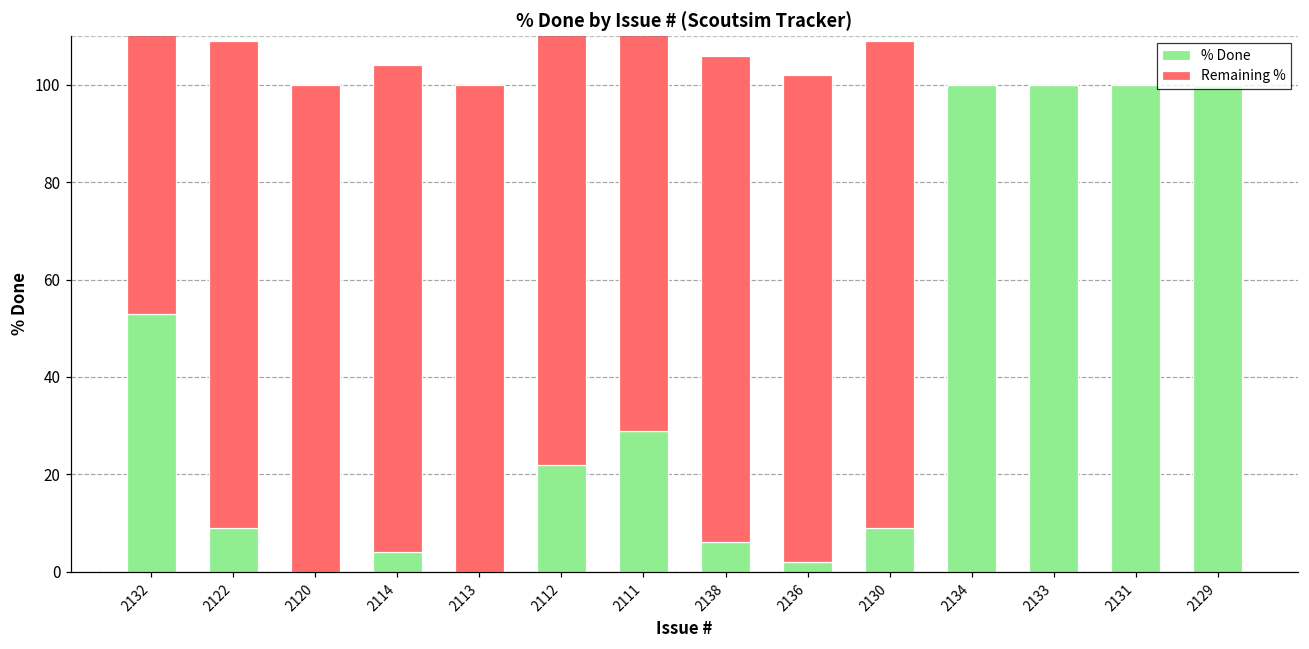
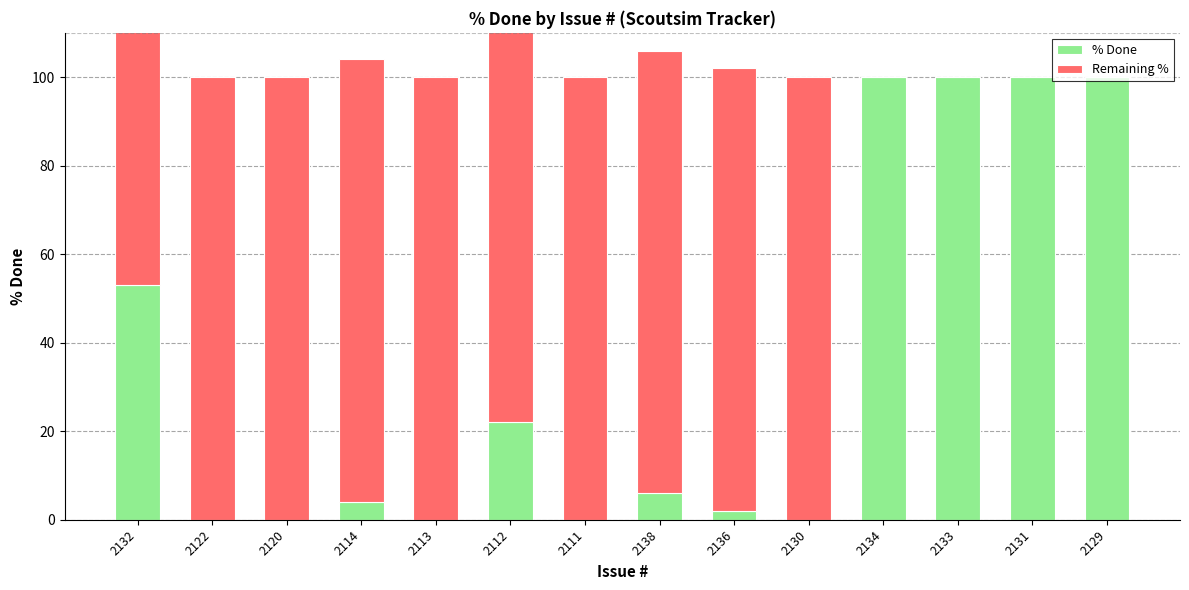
% Done, 2122: 9 -> 0
% Done, 2111: 29 -> 0
% Done, 2130: 9 -> 0
